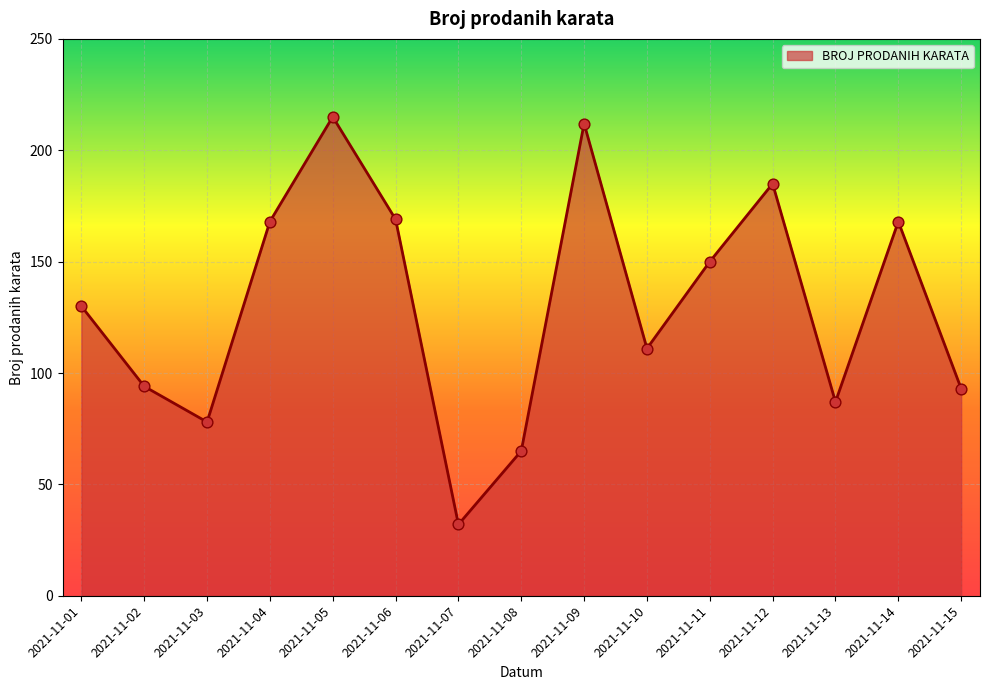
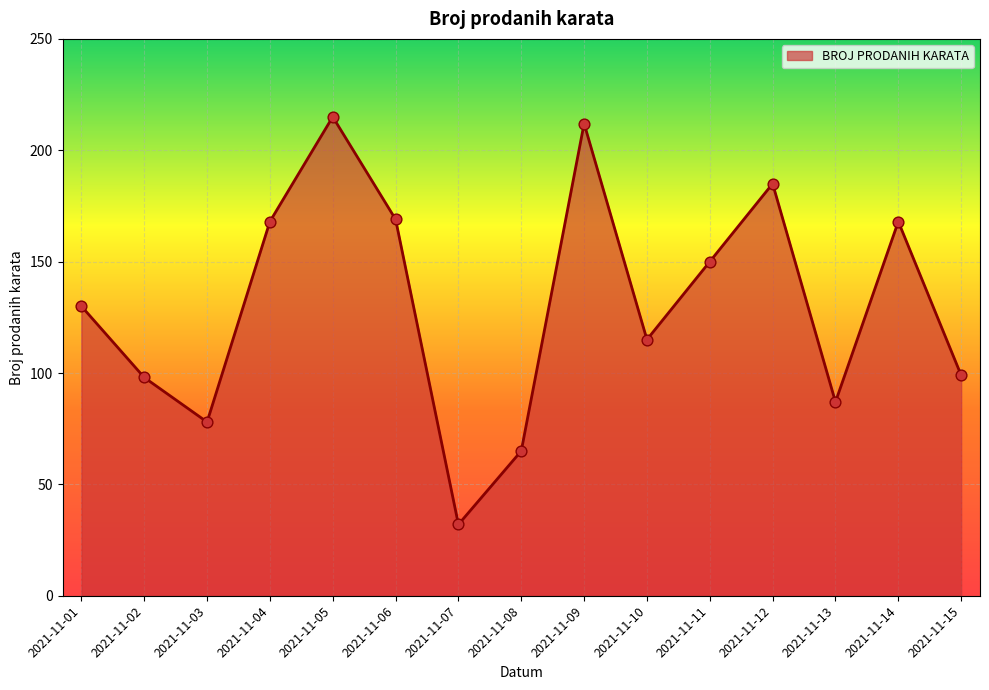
2021-11-02: 94 -> 98
2021-11-10: 111 -> 115
2021-11-15: 93 -> 99
